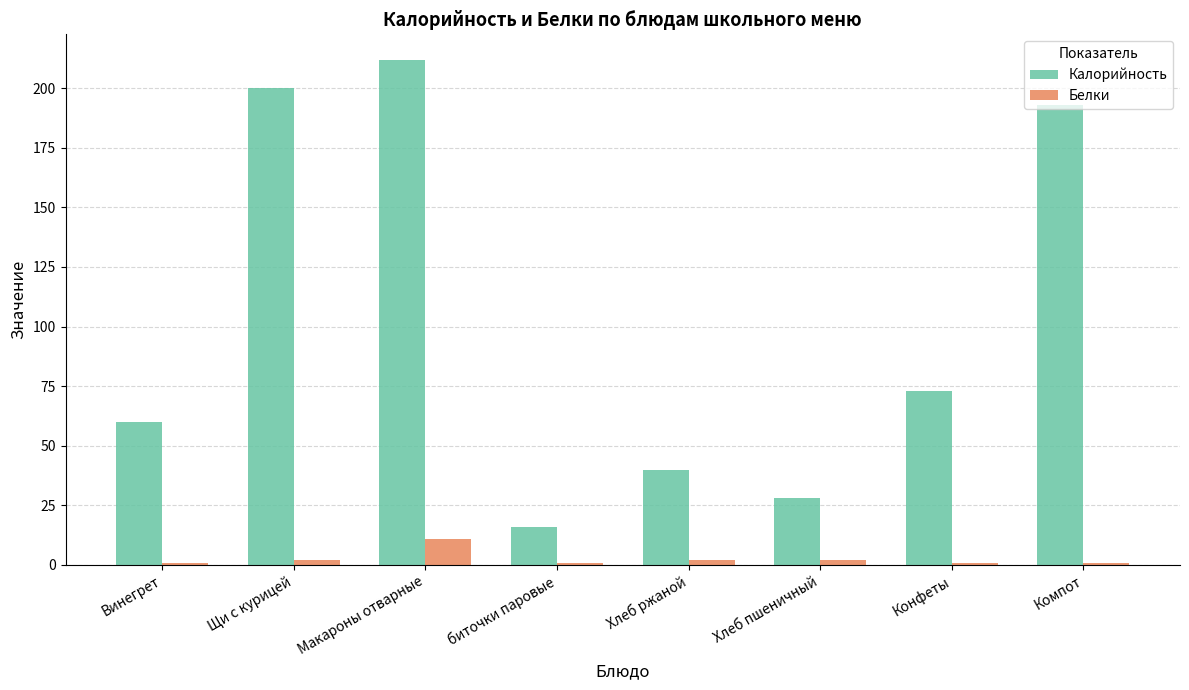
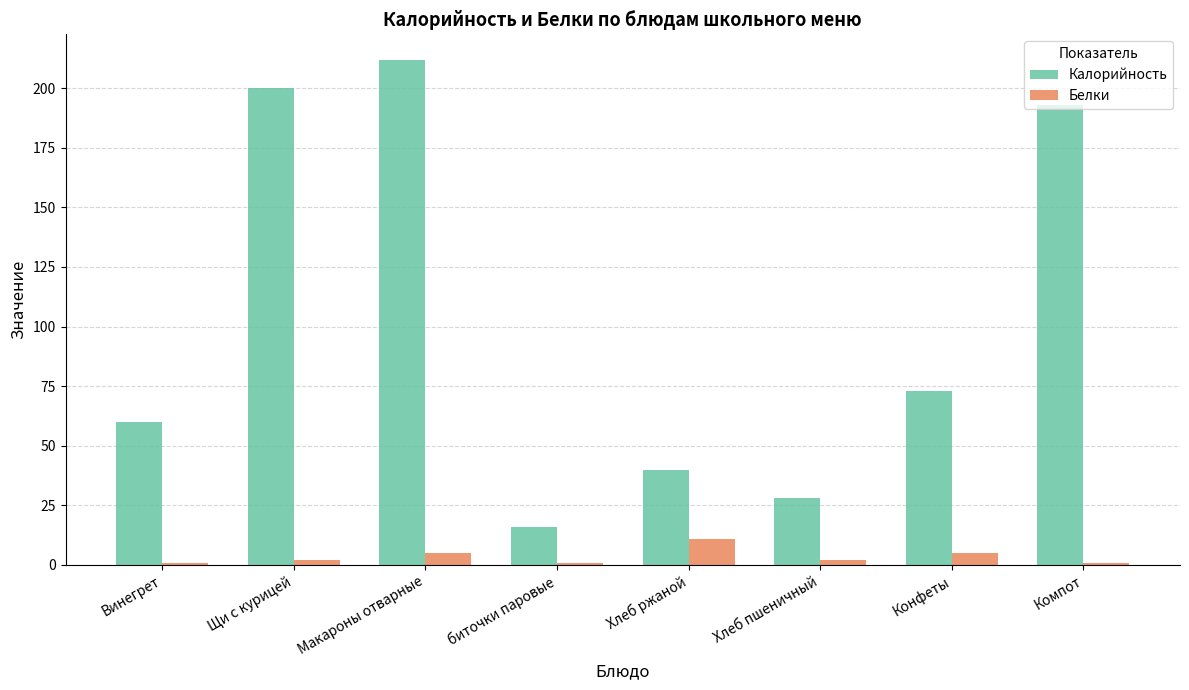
Белки, Макароны отварные: 11 -> 5
Белки, Хлеб ржаной: 2 -> 11
Белки, Конфеты: 1 -> 5
